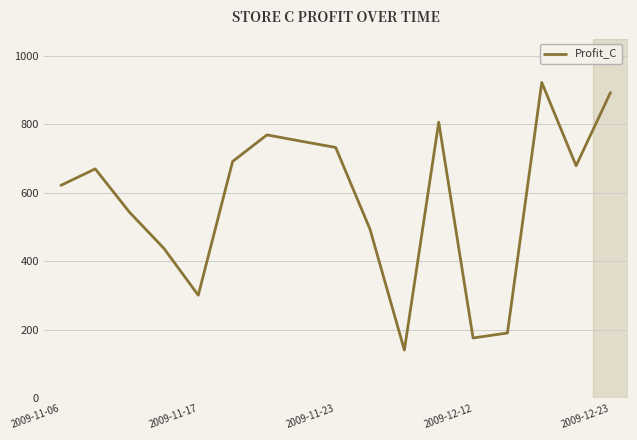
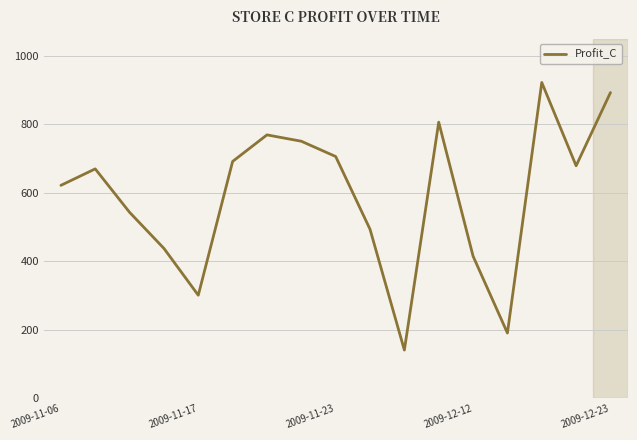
2009-11-23: 730 -> 710
2009-12-12: 180 -> 420
